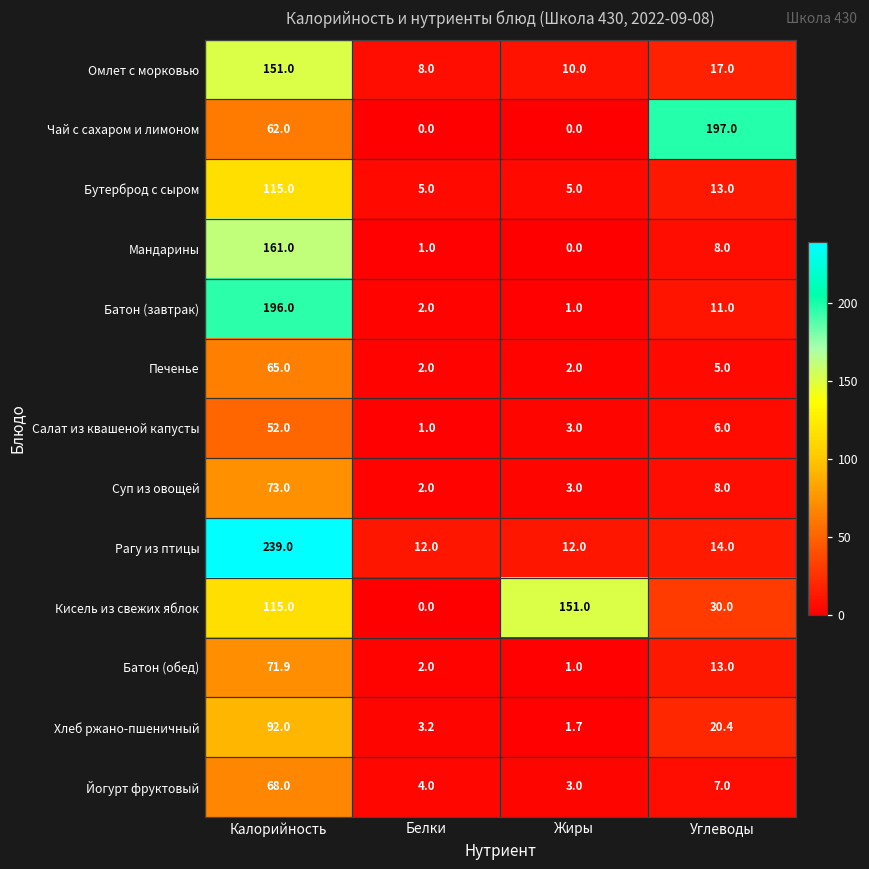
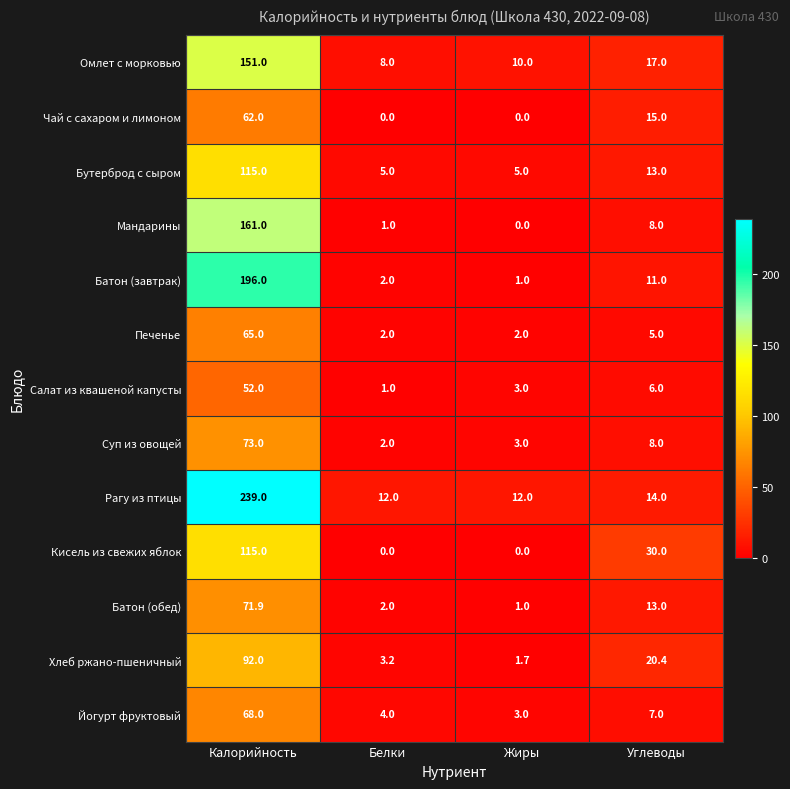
Чай с сахаром и лимоном, Углеводы: 197.0 -> 15.0
Кисель из свежих яблок, Жиры: 151.0 -> 0.0
